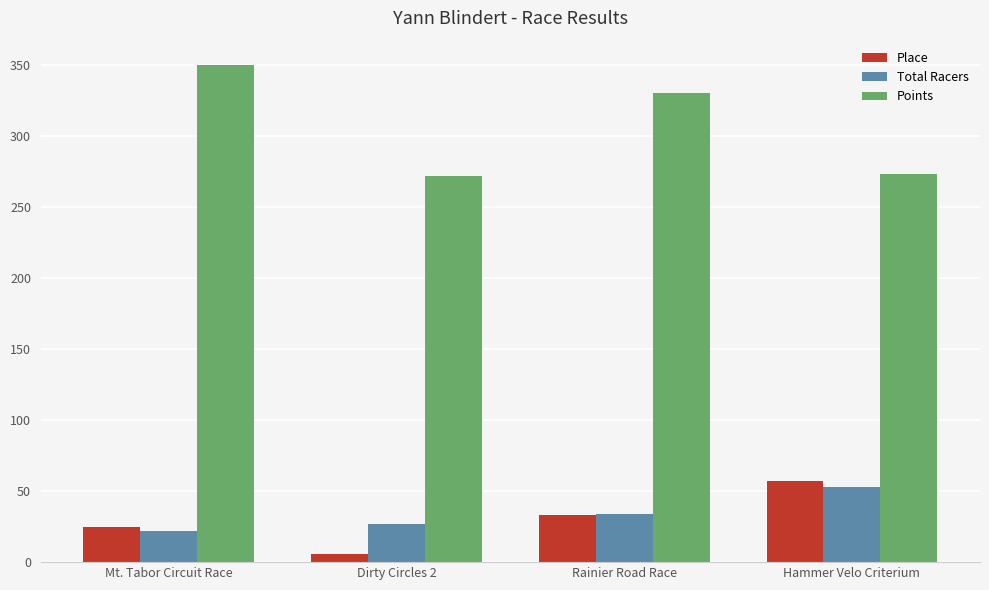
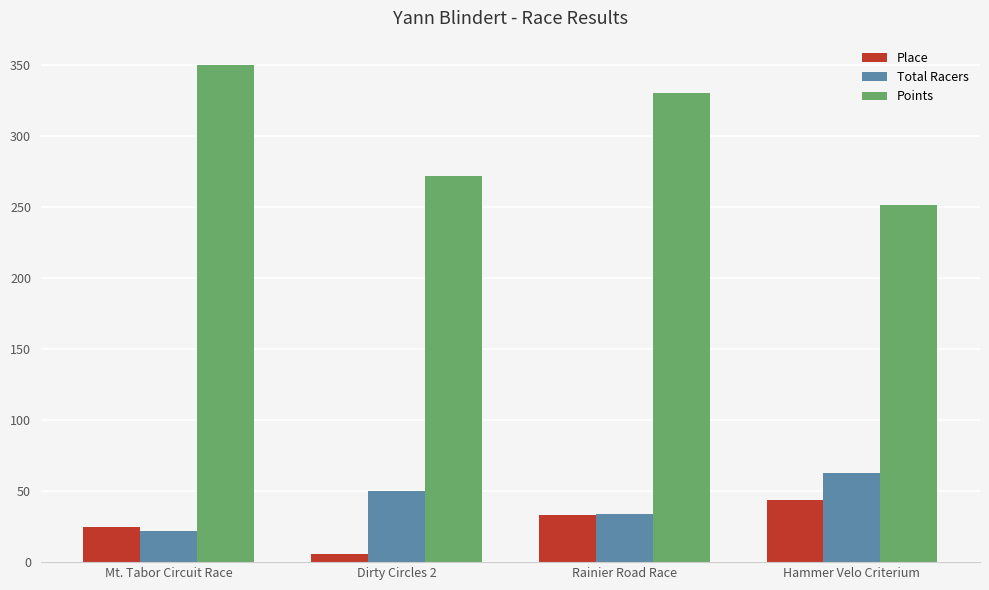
Total Racers, Dirty Circles 2: 27 -> 50
Place, Hammer Velo Criterium: 57 -> 44
Total Racers, Hammer Velo Criterium: 53 -> 63
Points, Hammer Velo Criterium: 273 -> 252
